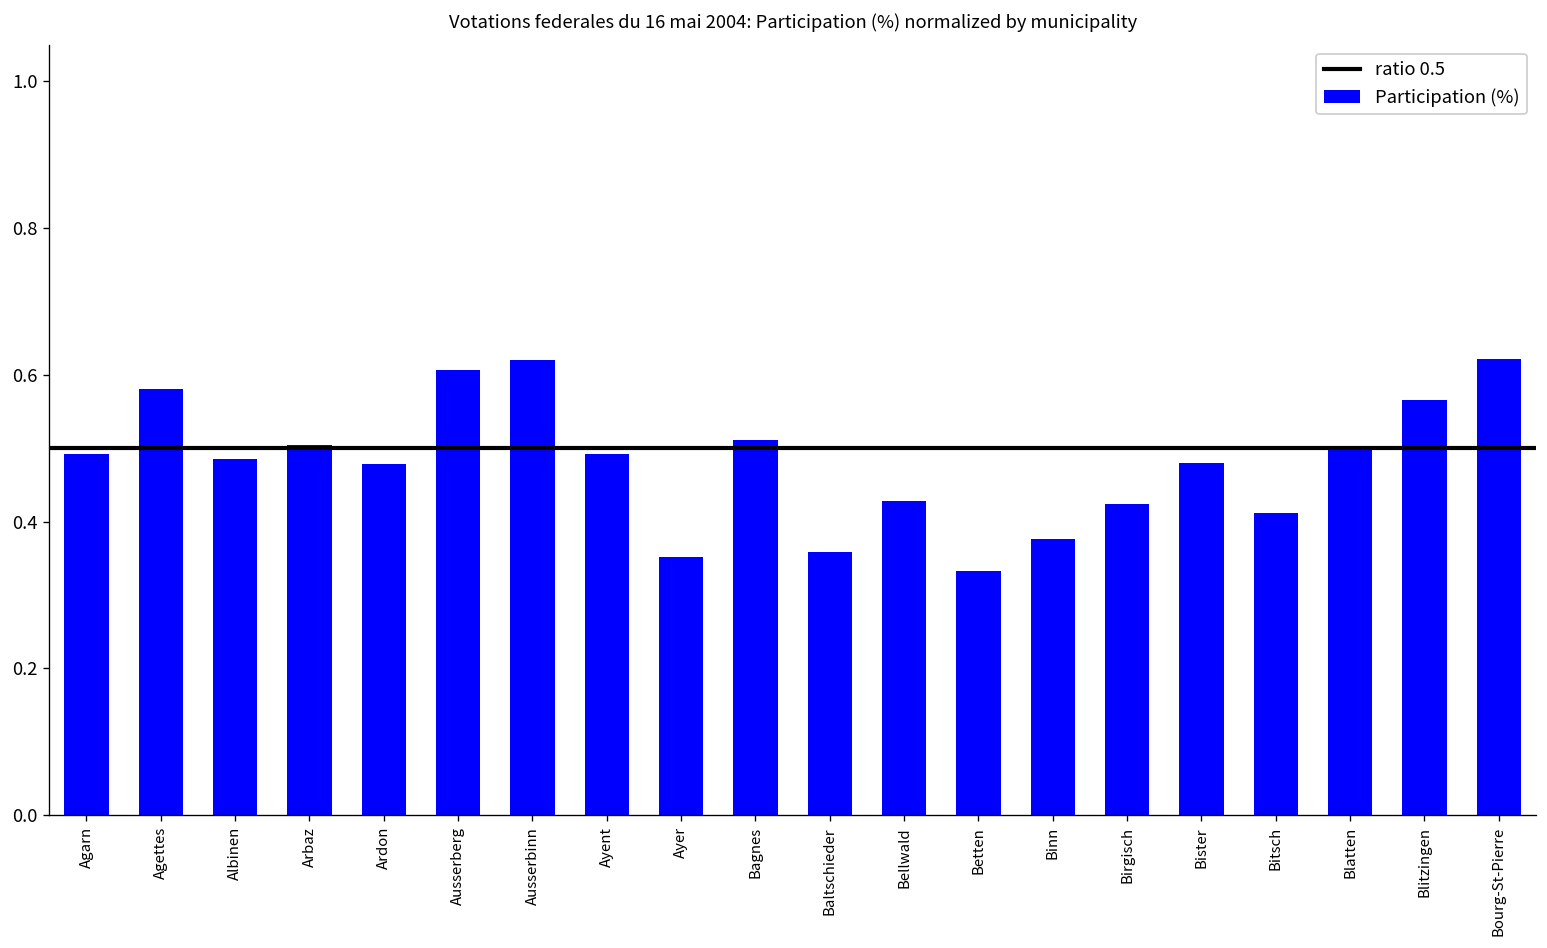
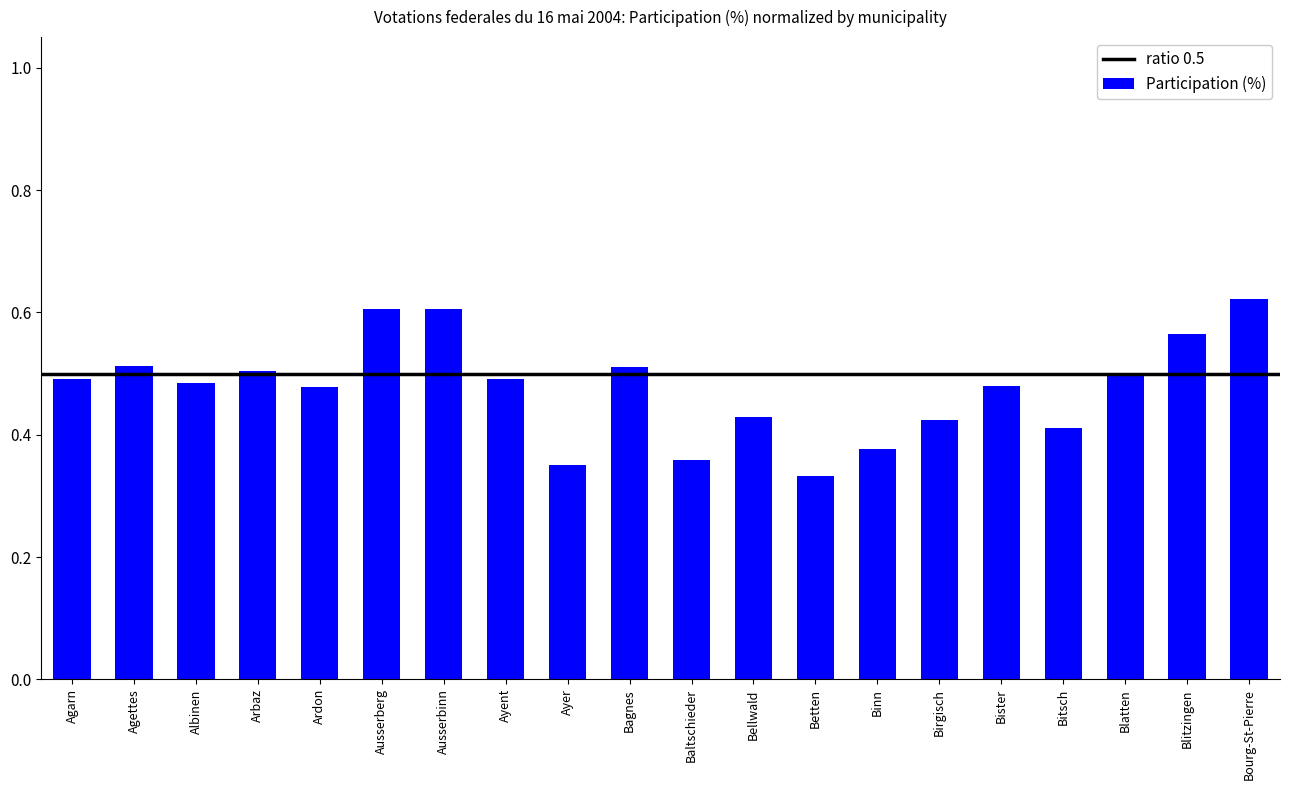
Agettes: 0.58 -> 0.51
Ausserbinn: 0.62 -> 0.61
